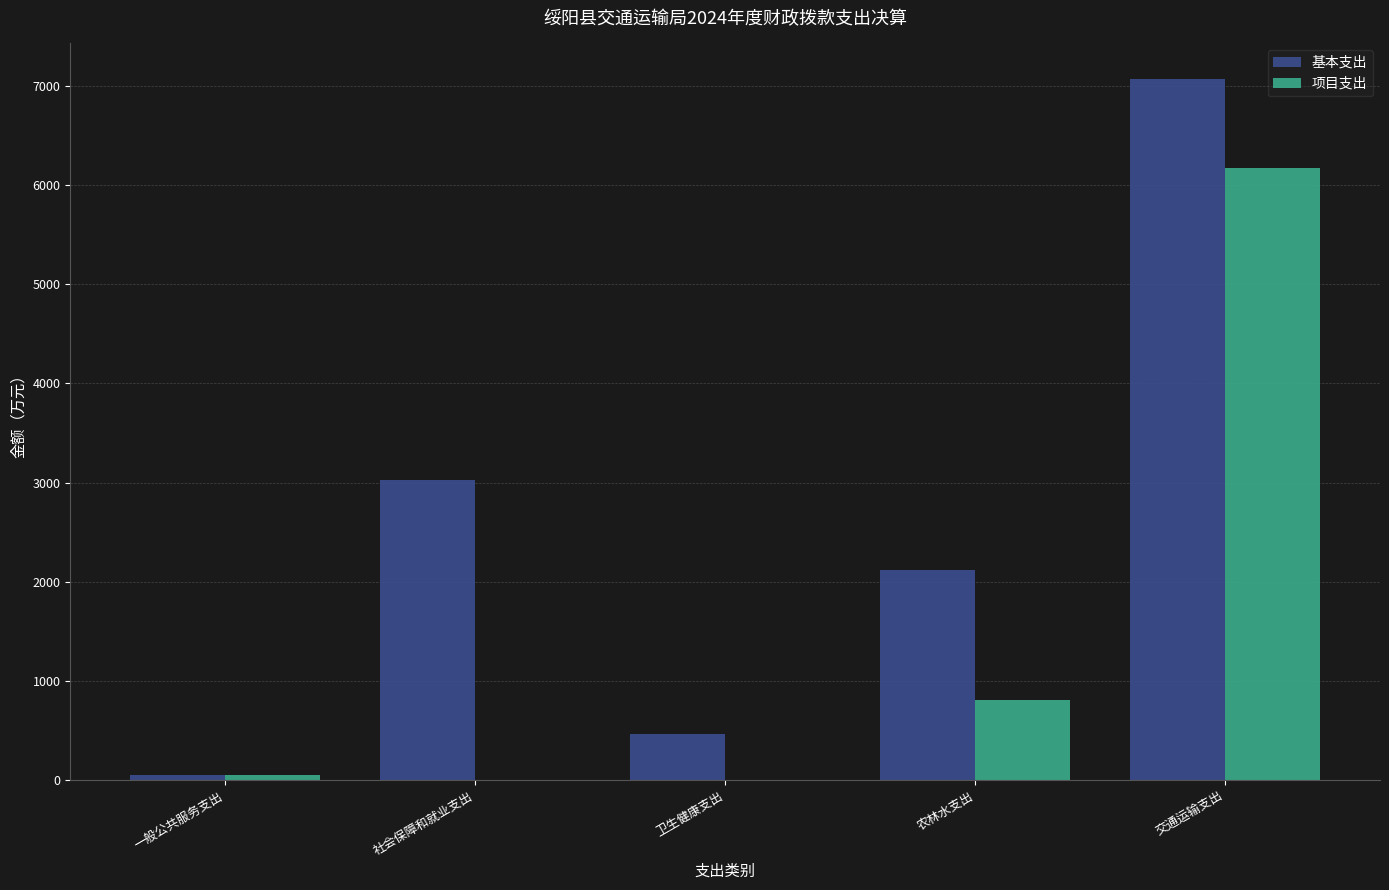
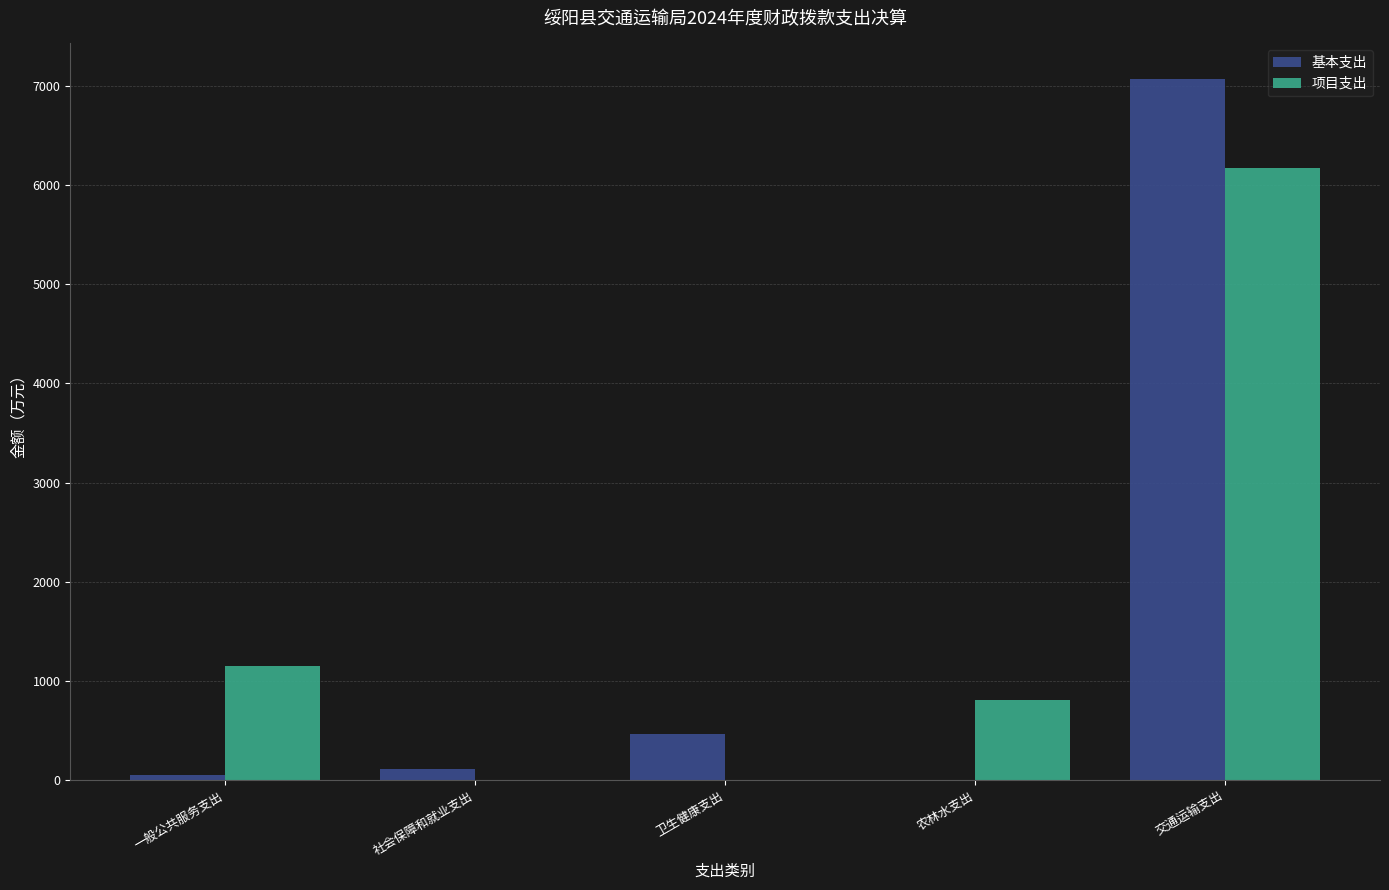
项目支出, 一般公共服务支出: 100 -> 1200
基本支出, 社会保障和就业支出: 3000 -> 100
基本支出, 农林水支出: 2100 -> 0
